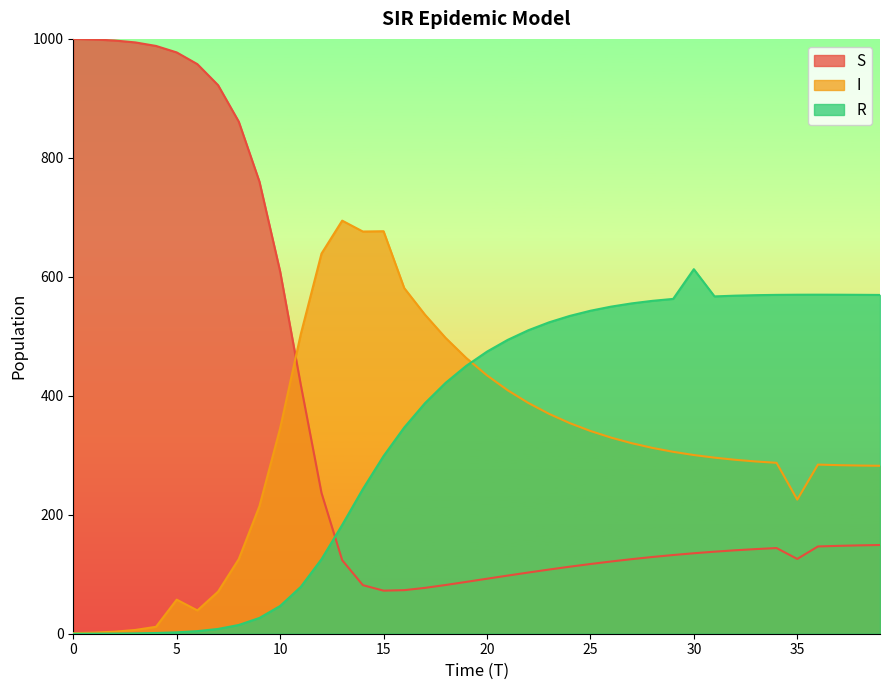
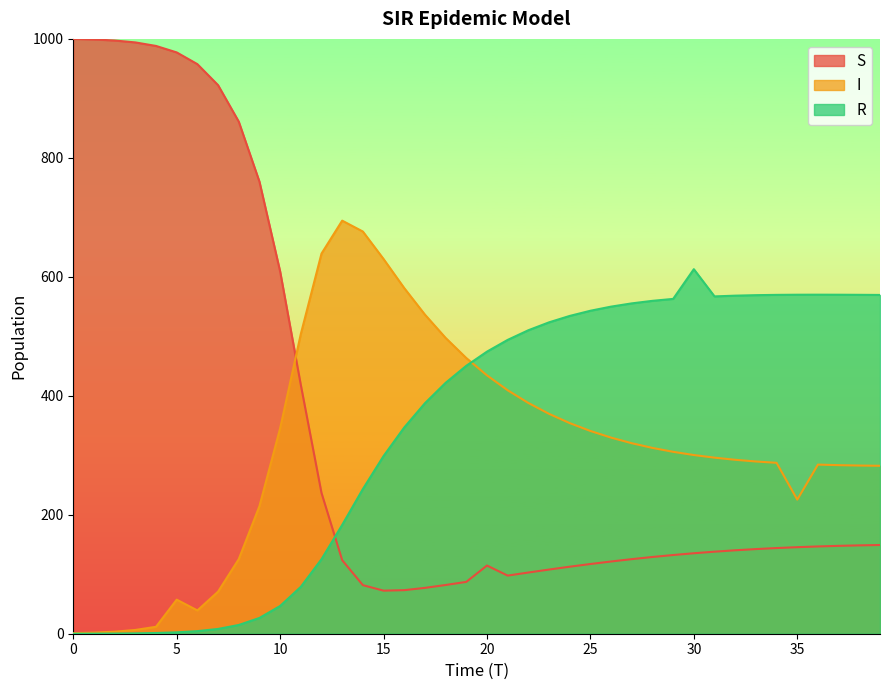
I, 15: 680 -> 630
S, 20: 90 -> 110
S, 35: 130 -> 150
